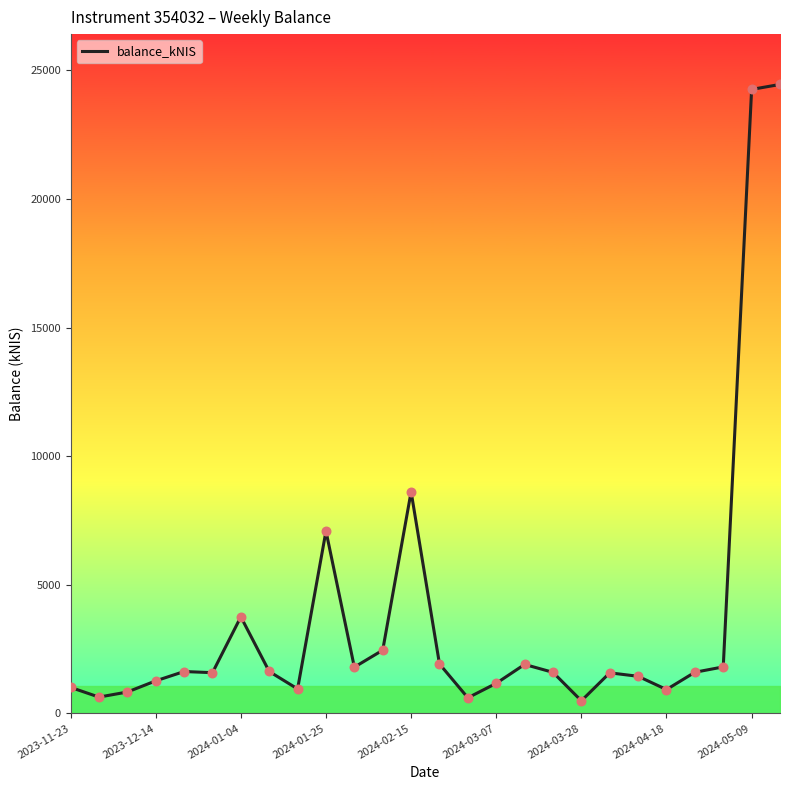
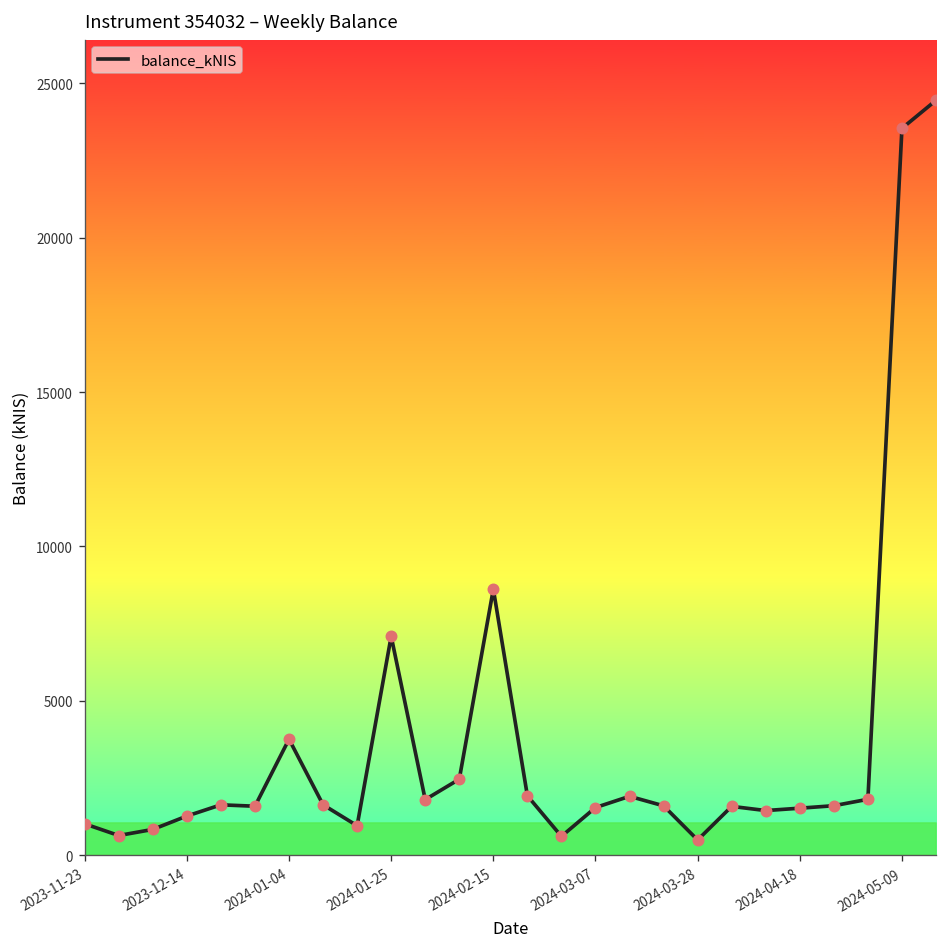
balance_kNIS, 2024-03-07: 1200 -> 1500
balance_kNIS, 2024-04-18: 900 -> 1500
balance_kNIS, 2024-05-09: 24300 -> 23500
